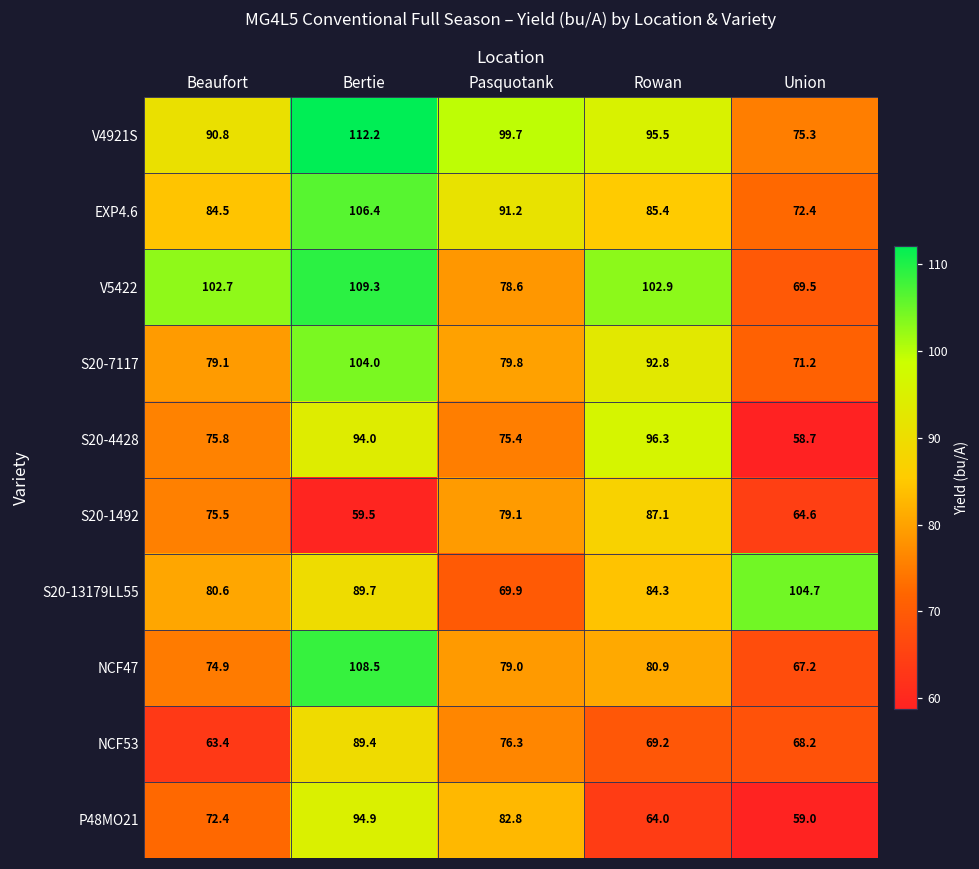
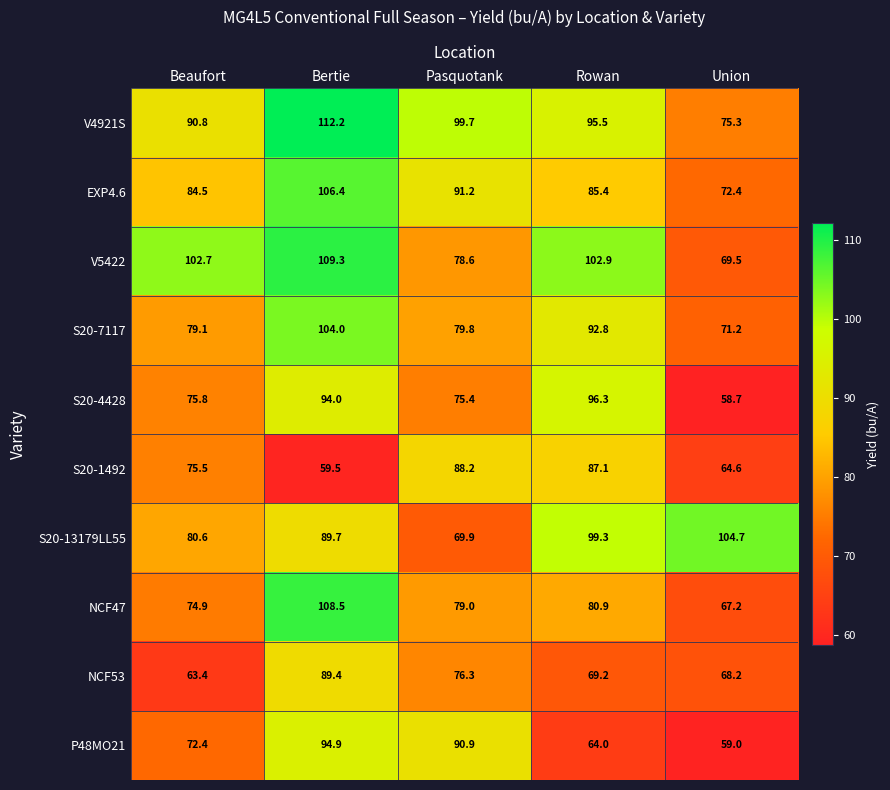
S20-1492, Pasquotank: 79.1 -> 88.2
S20-13179LL55, Rowan: 84.3 -> 99.3
P48MO21, Pasquotank: 82.8 -> 90.9
